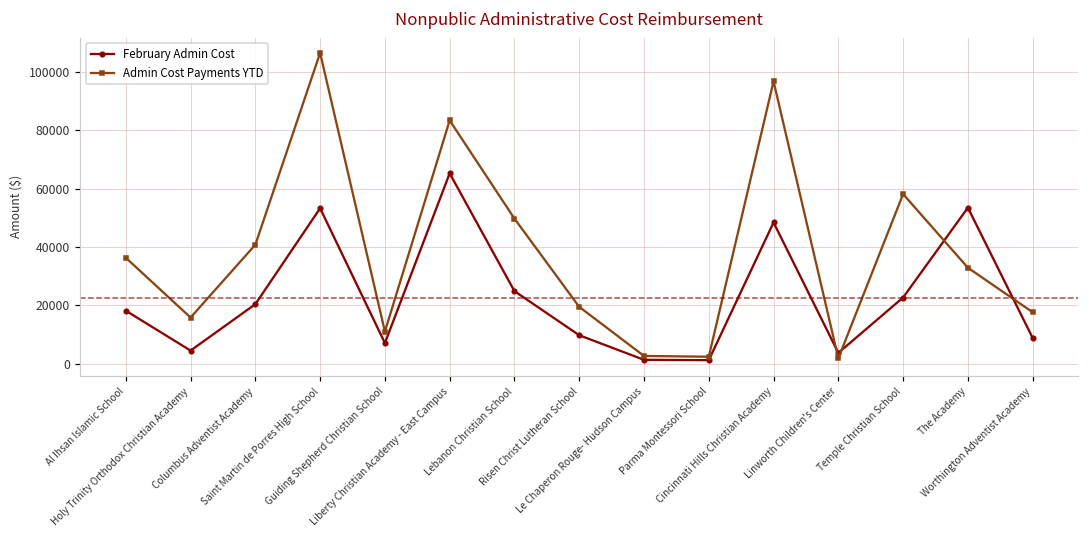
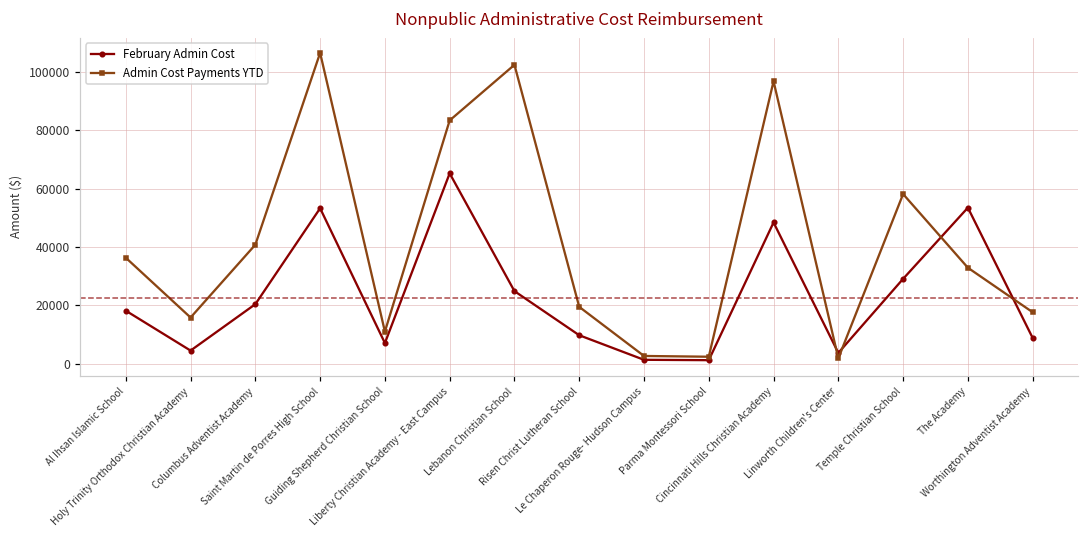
Admin Cost Payments YTD, Lebanon Christian School: 50000 -> 102000
February Admin Cost, Temple Christian School: 23000 -> 29000
